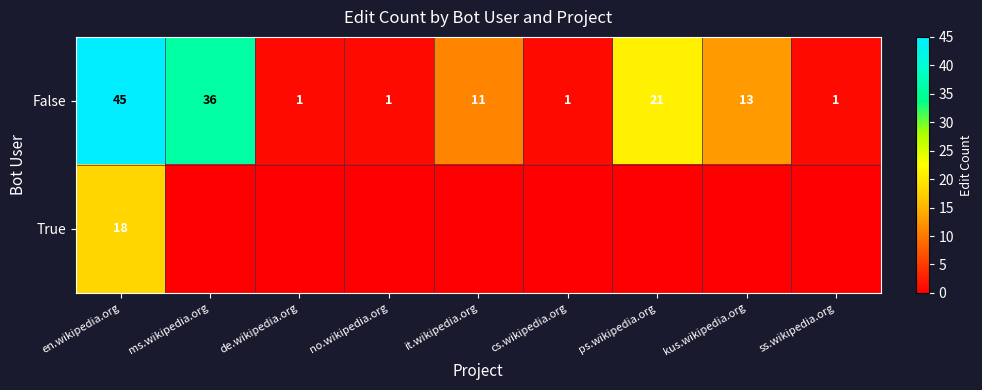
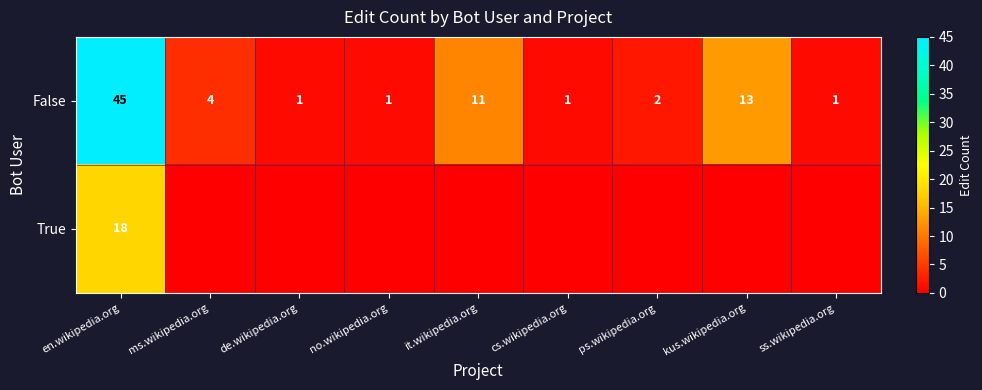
False, ms.wikipedia.org: 36 -> 4
False, ps.wikipedia.org: 21 -> 2
